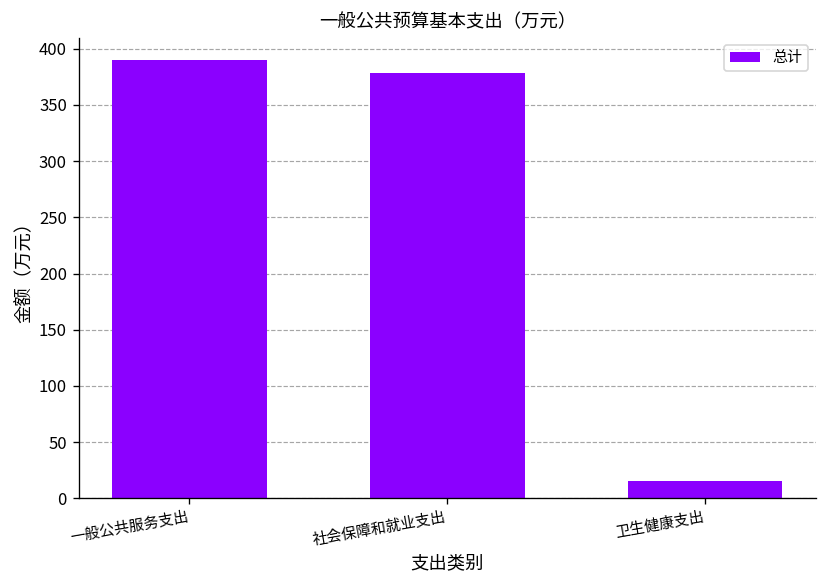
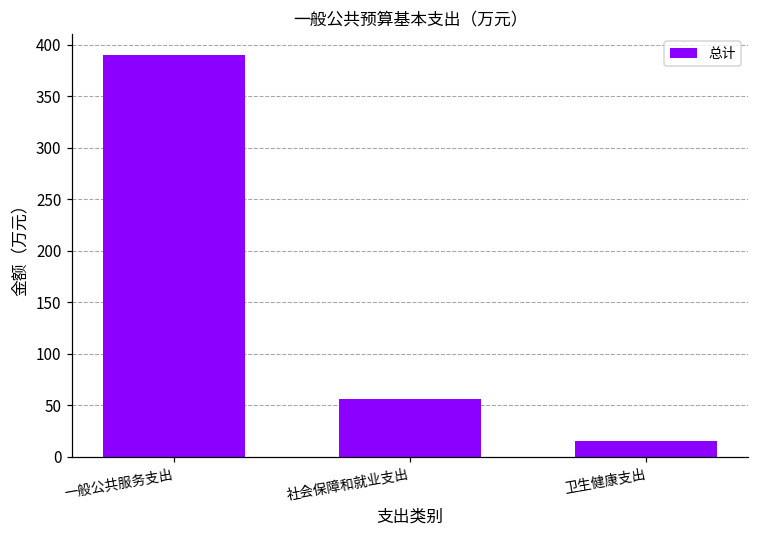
社会保障和就业支出: 380 -> 60
